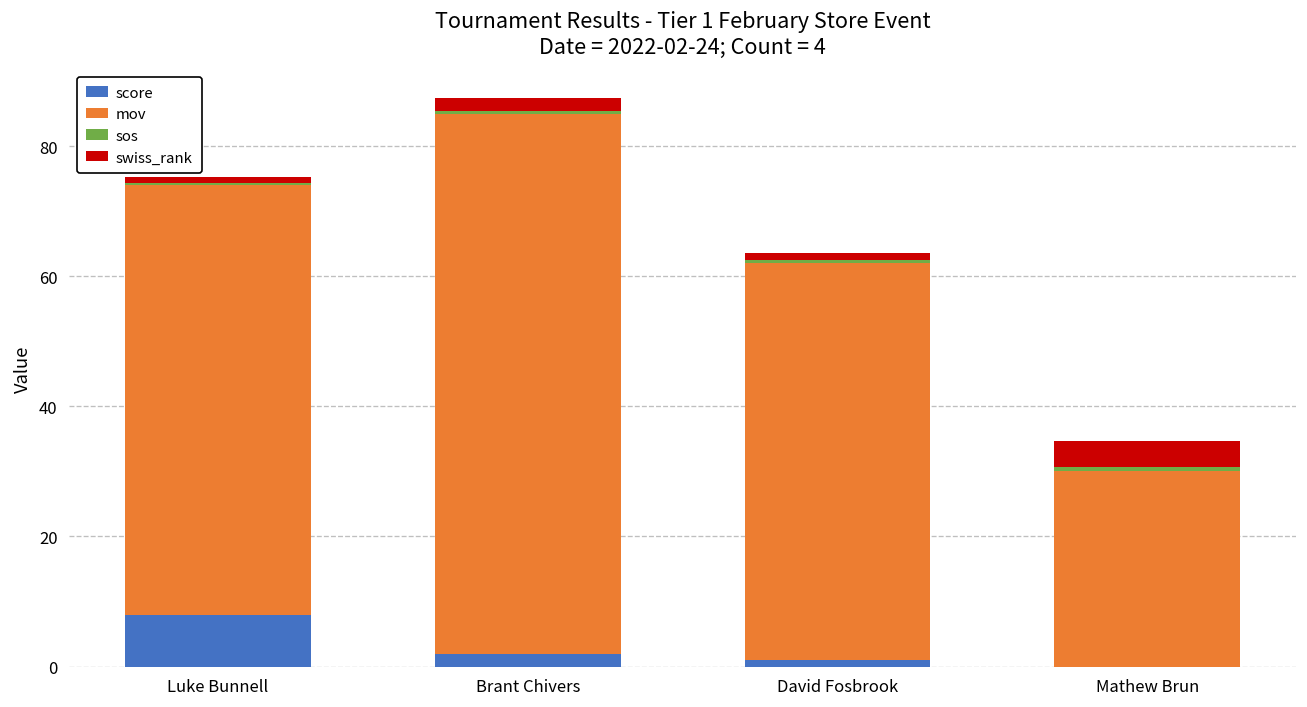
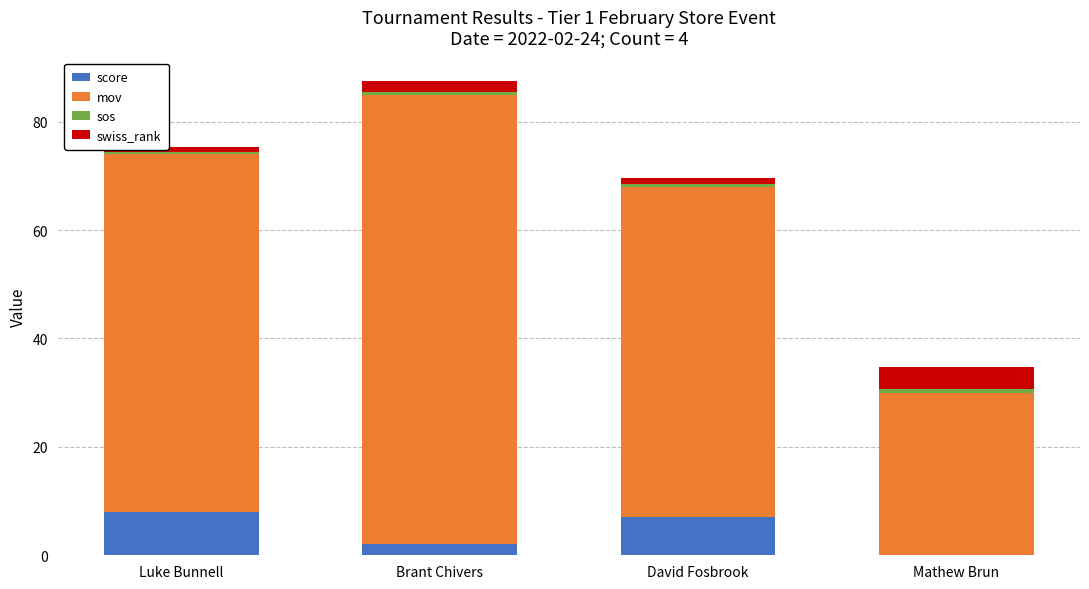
score, David Fosbrook: 1 -> 7
